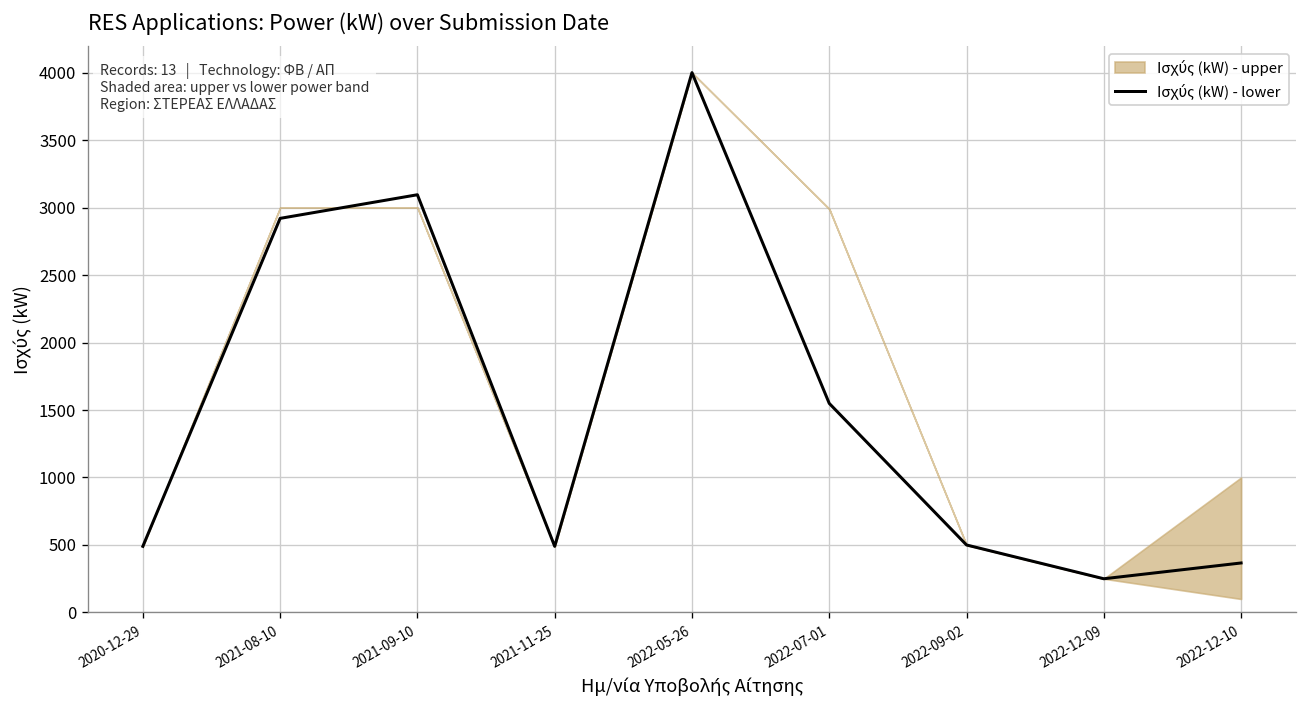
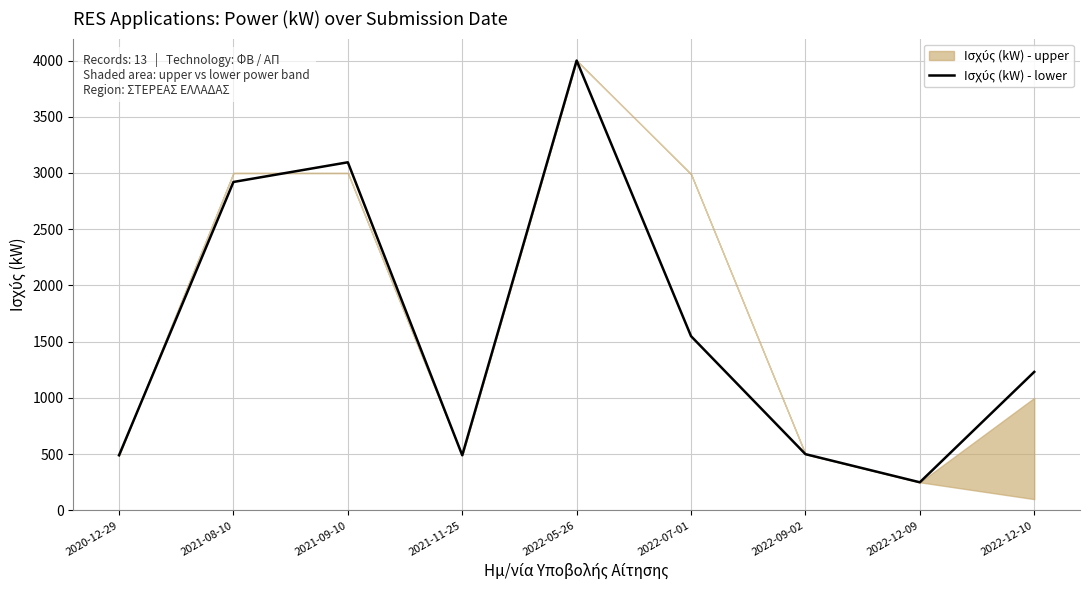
Ισχύς (kW) - lower, 2022-12-10: 370 -> 1230
